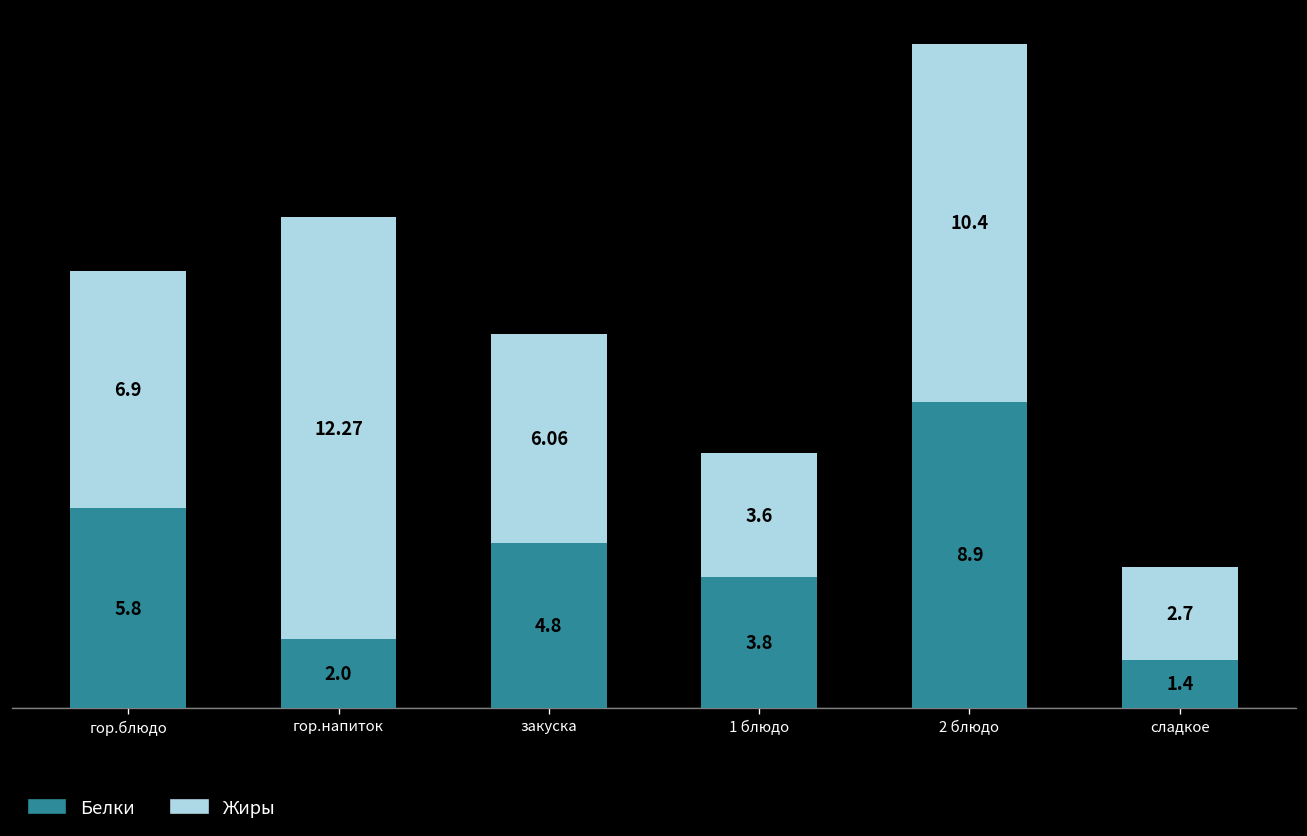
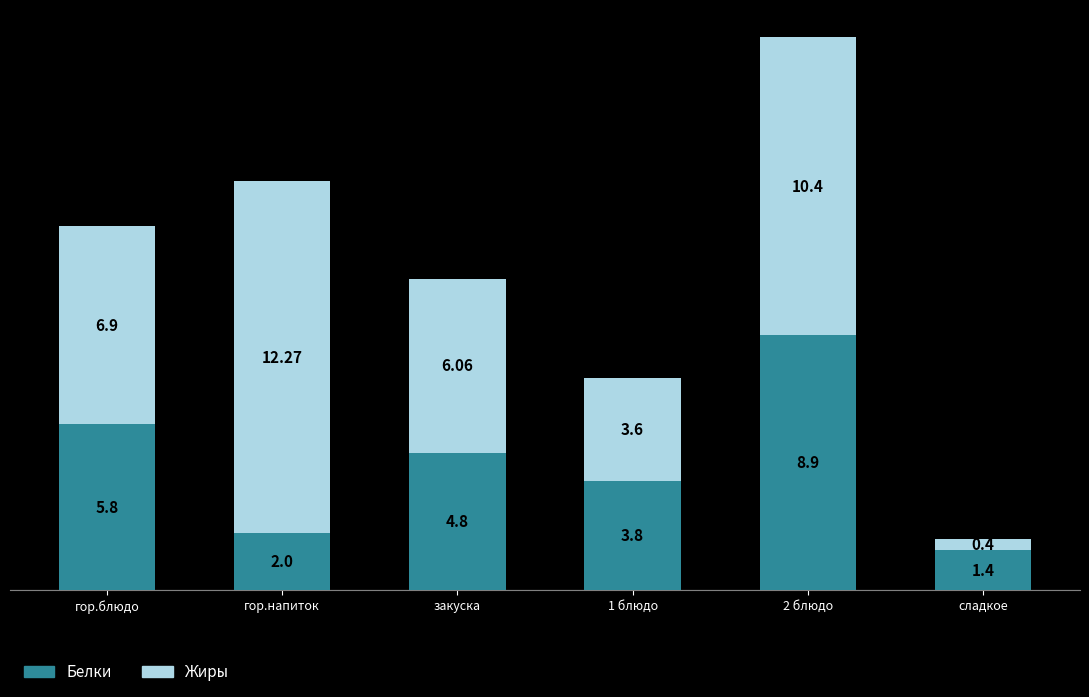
Жиры, сладкое: 2.7 -> 0.4
